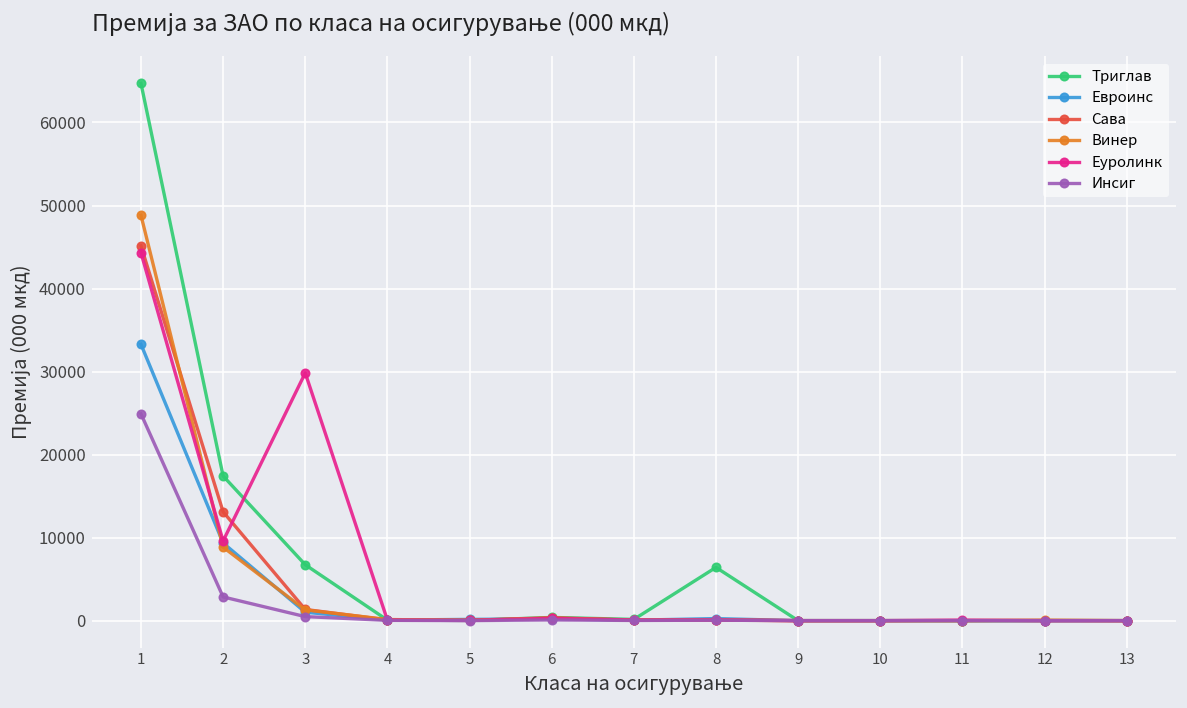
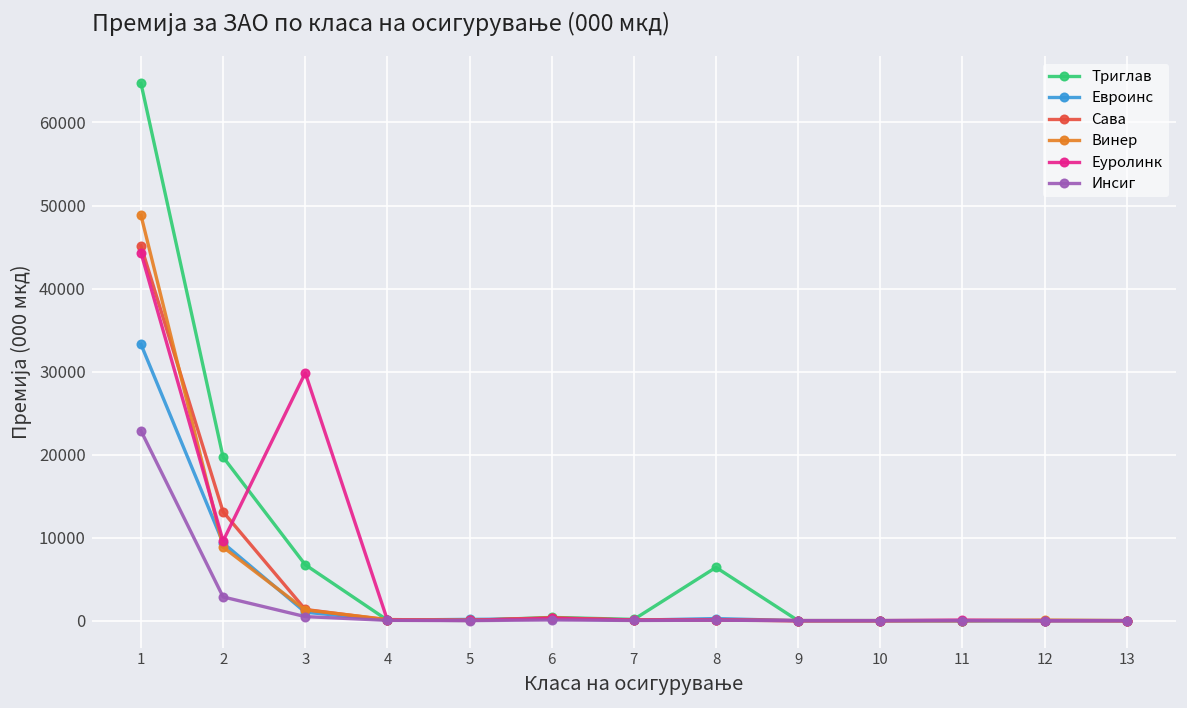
Инсиг, 1: 25000 -> 23000
Триглав, 2: 17000 -> 20000
